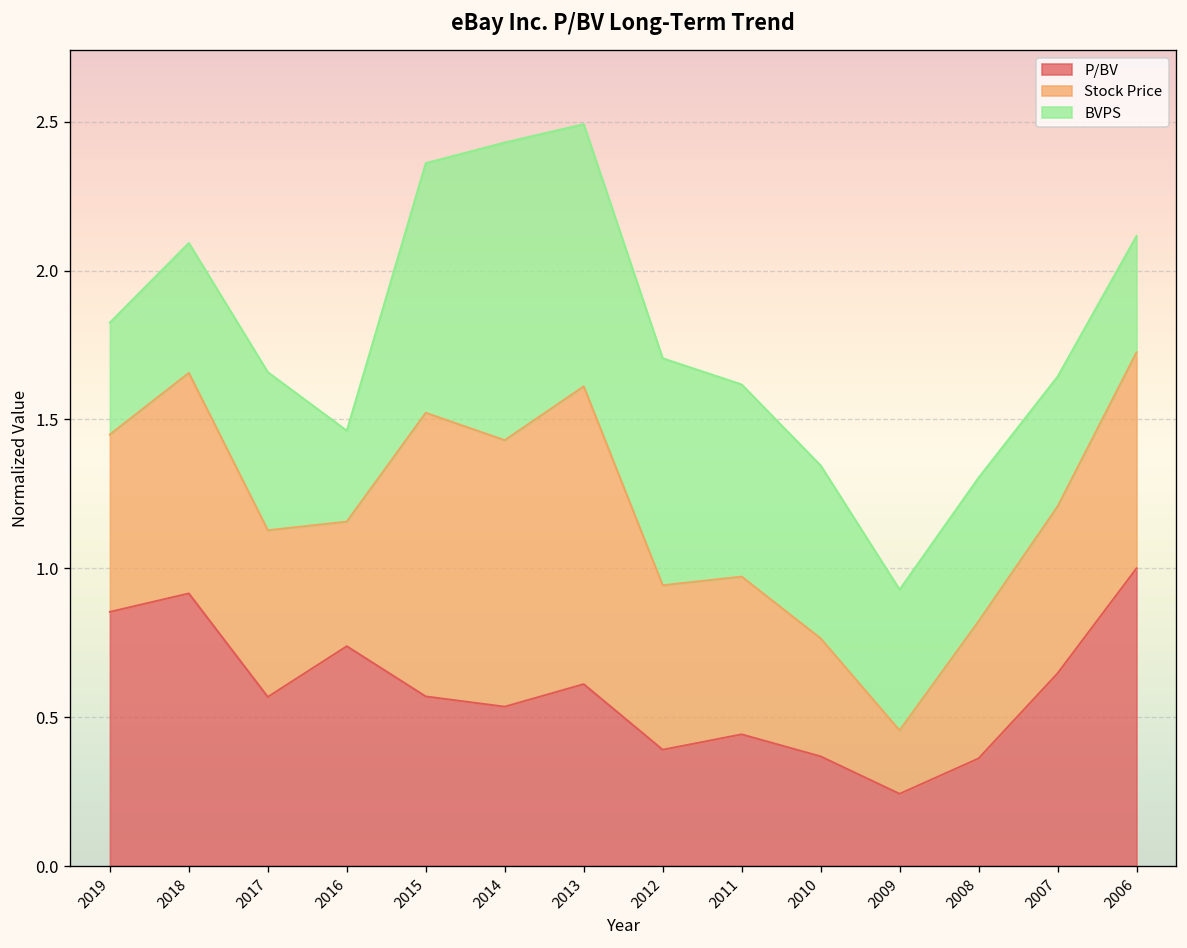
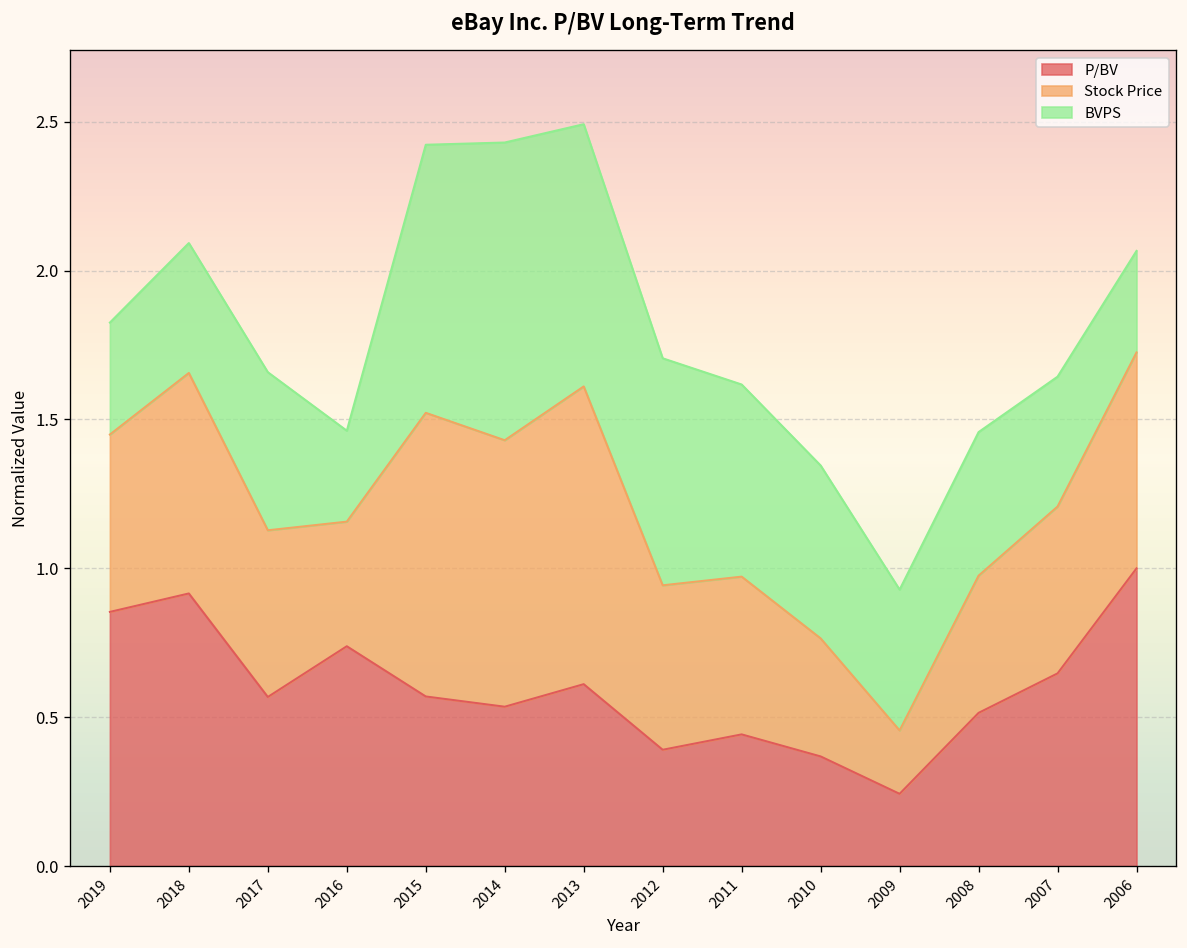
BVPS, 2015: 0.84 -> 0.90
P/BV, 2008: 0.36 -> 0.51
BVPS, 2006: 0.39 -> 0.34
